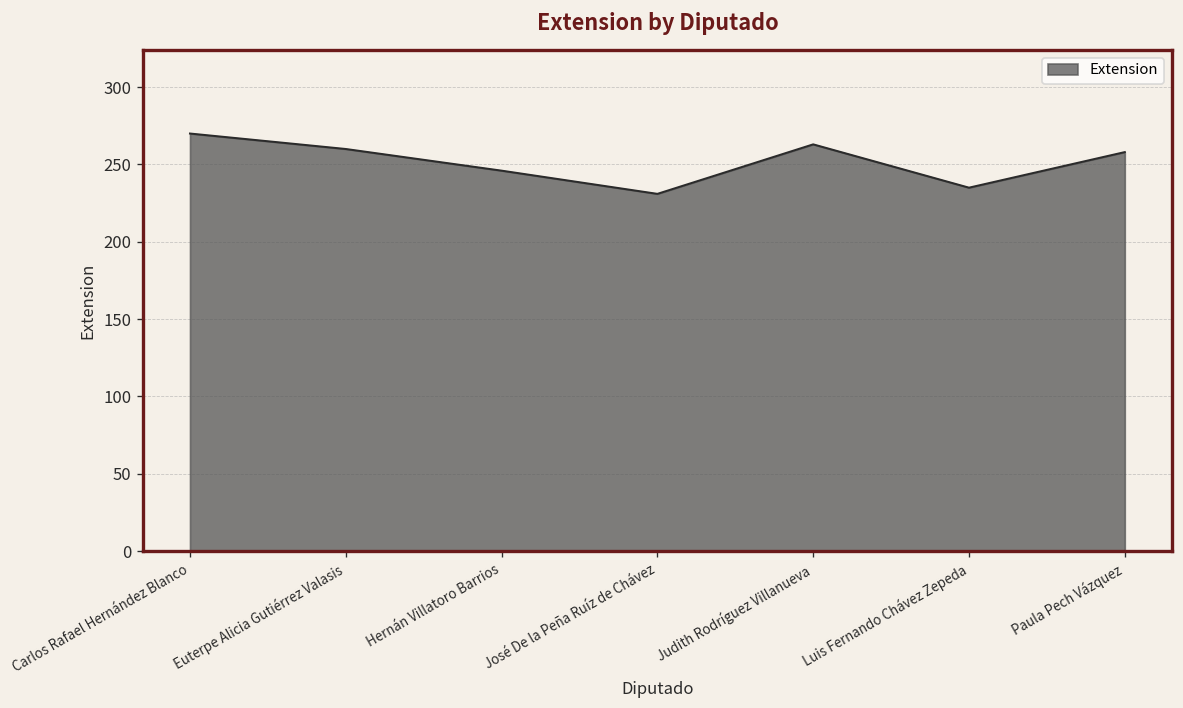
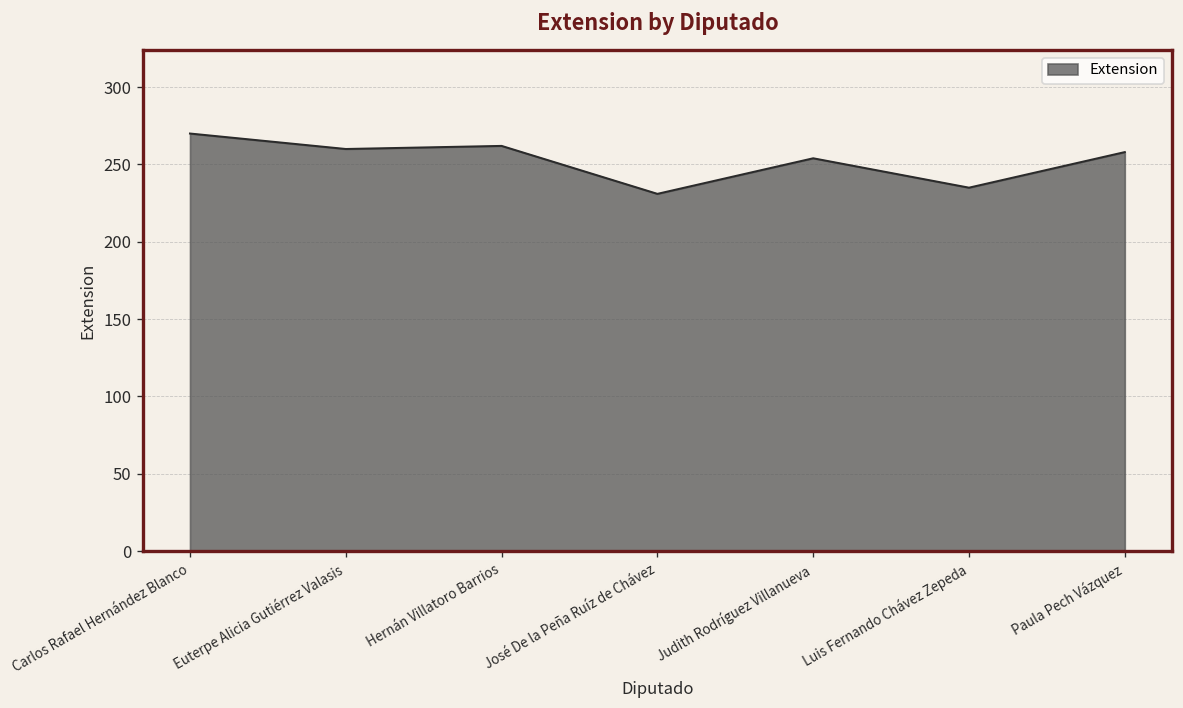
Hernán Villatoro Barrios: 246 -> 262
Judith Rodríguez Villanueva: 263 -> 254
